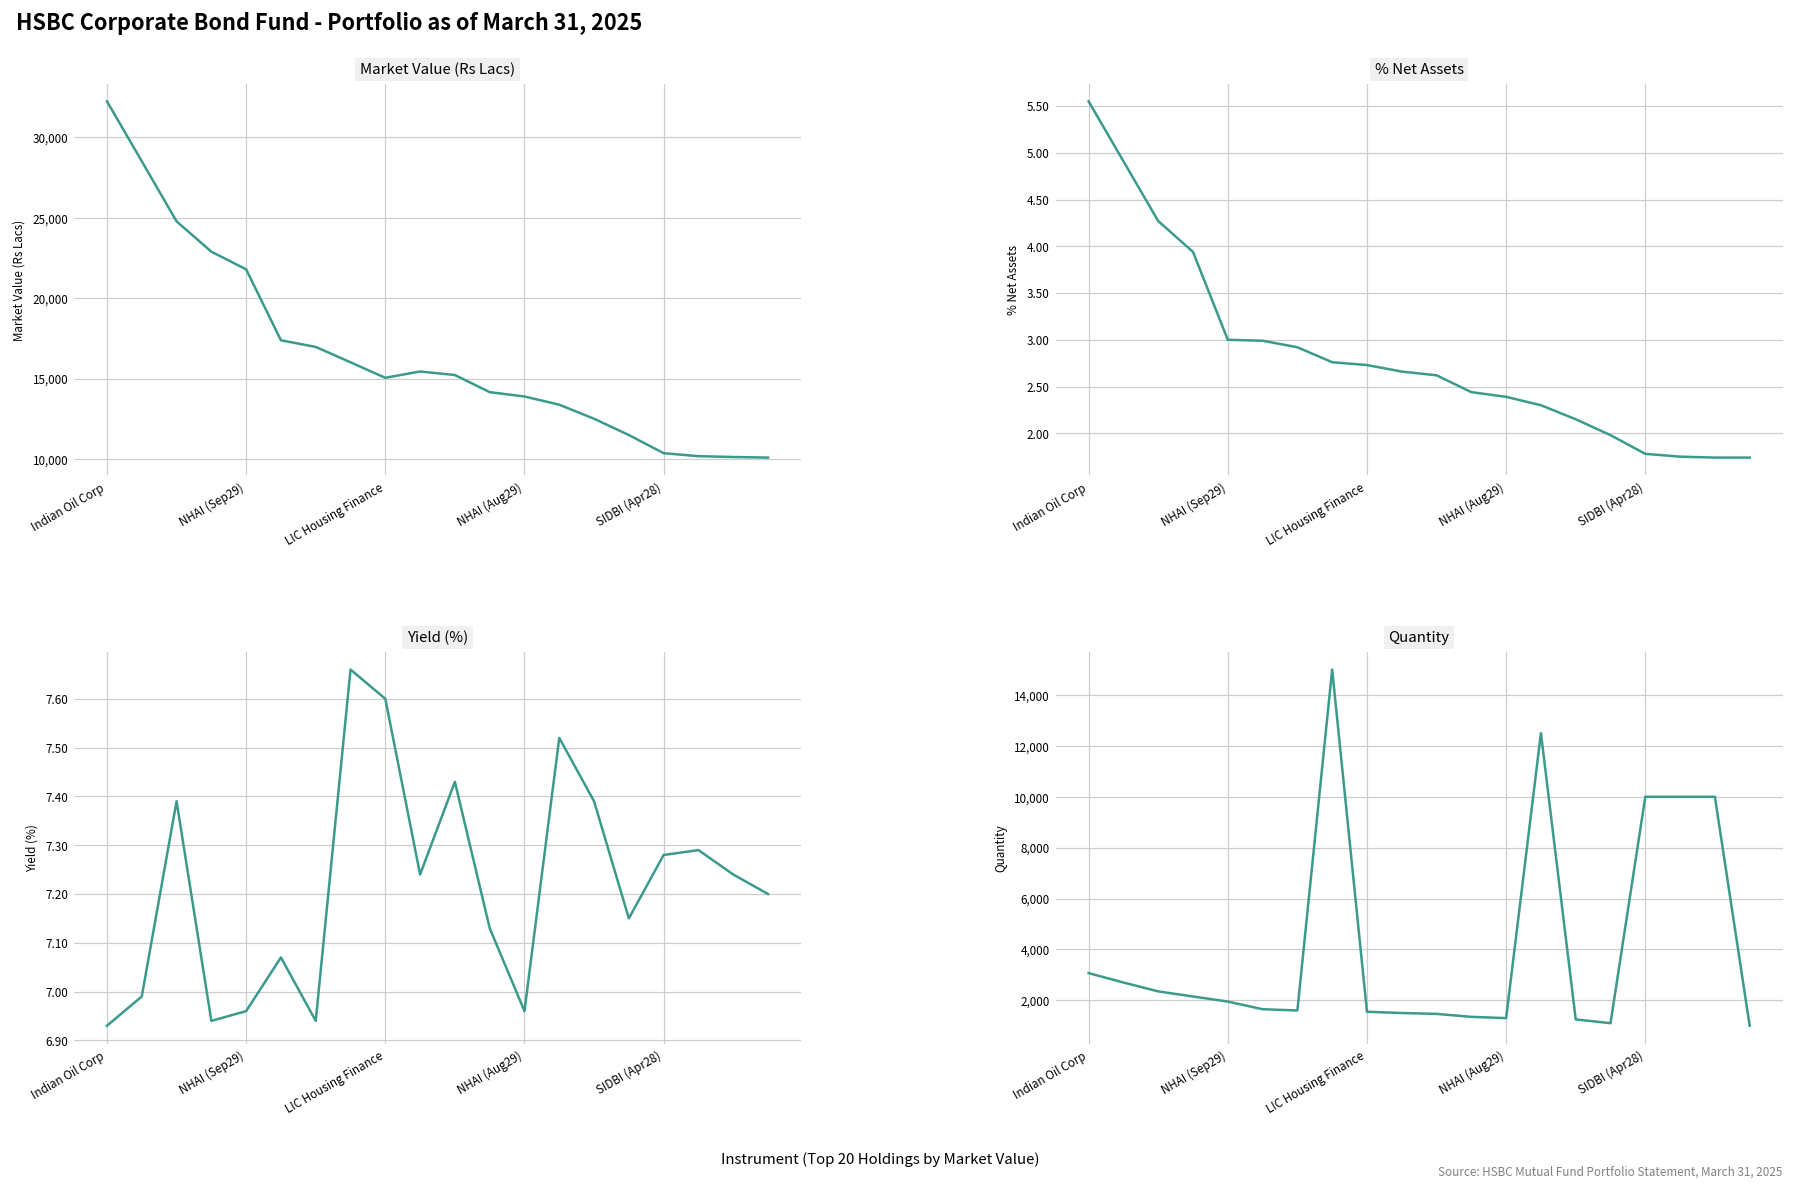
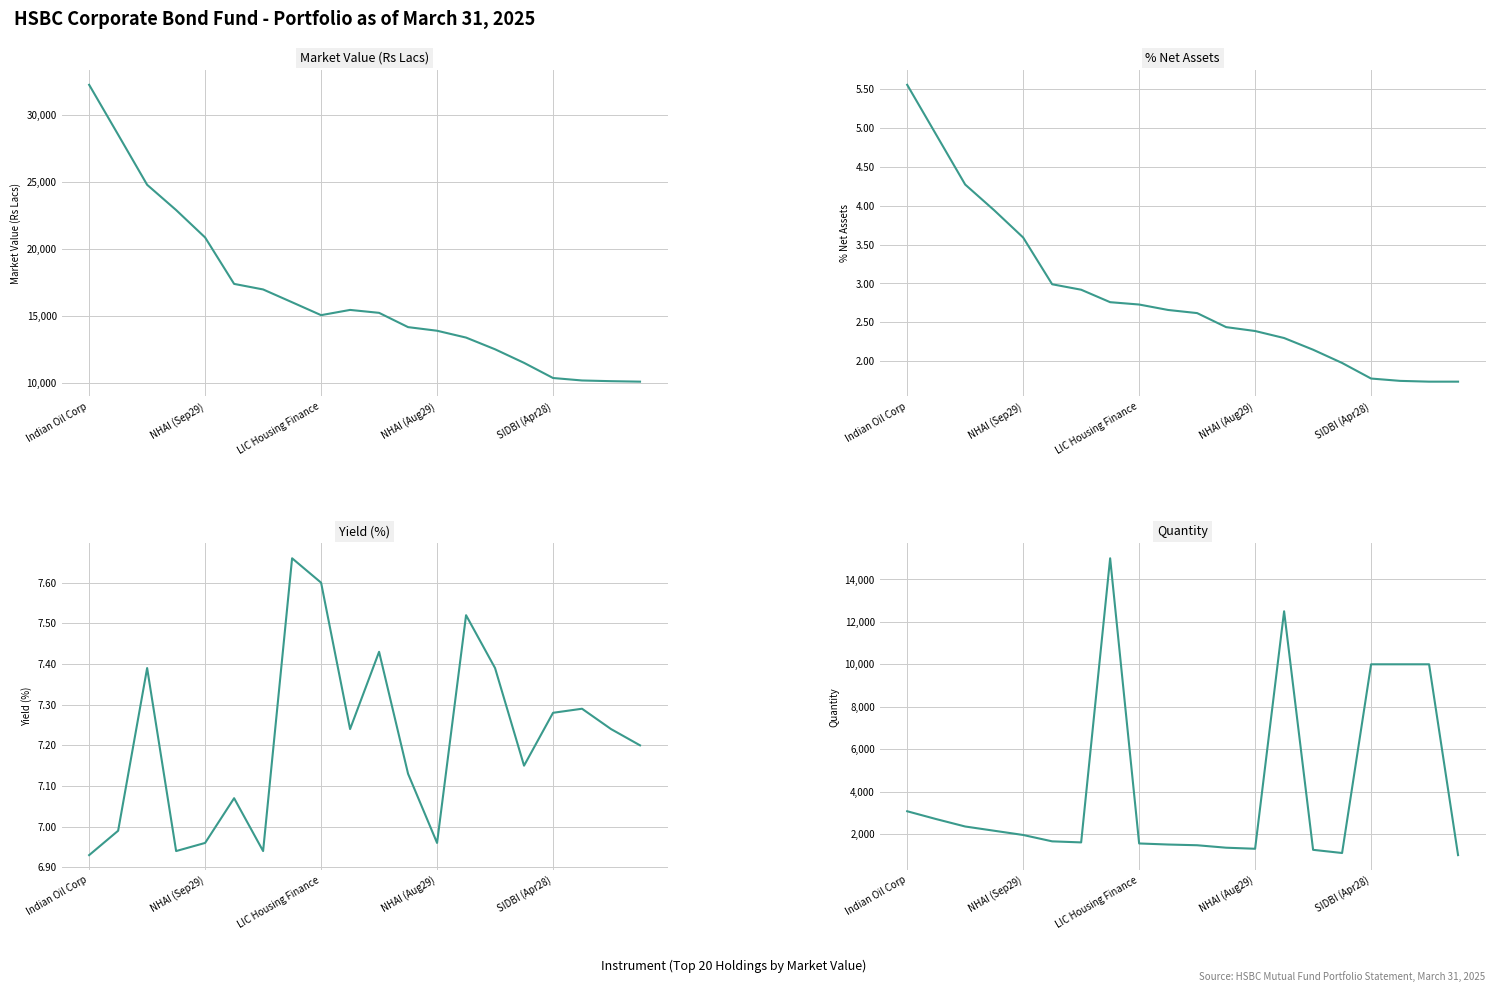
Market Value (Rs Lacs), NHAI (Sep29): 21,800 -> 20,800
% Net Assets, NHAI (Sep29): 3.0 -> 3.6
